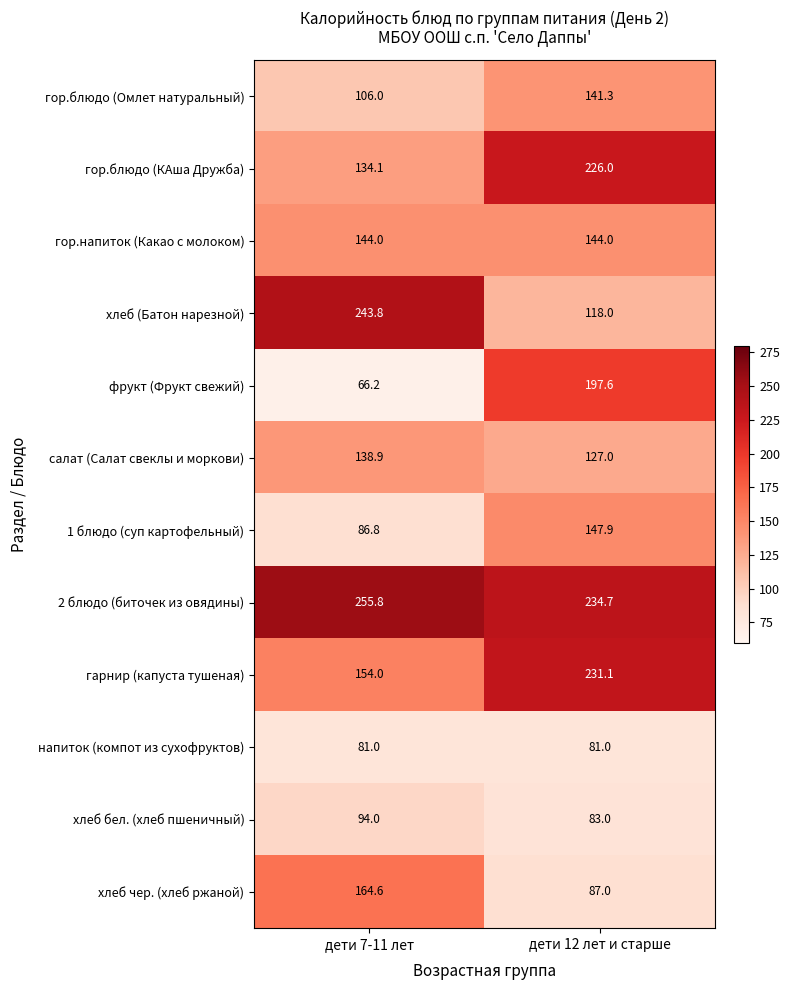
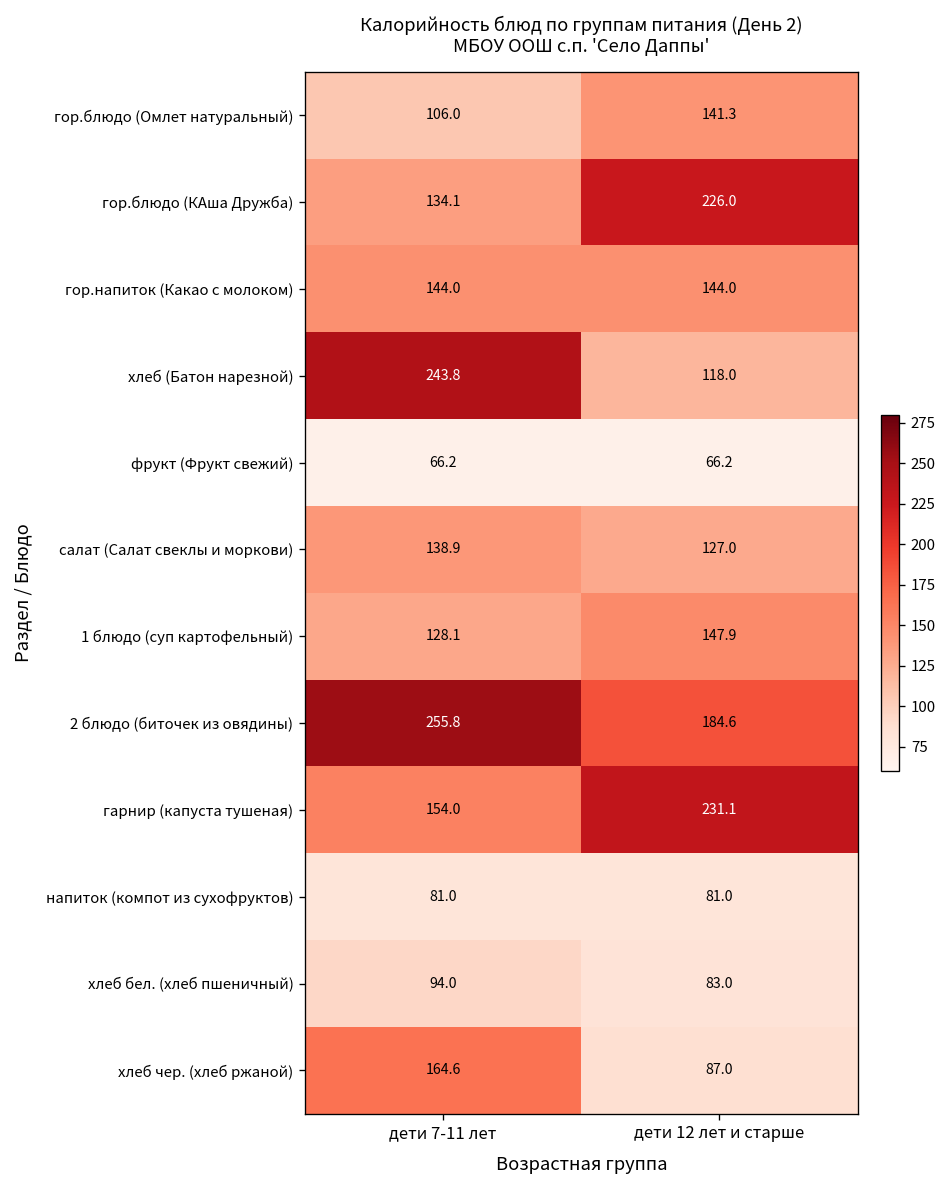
фрукт (Фрукт свежий), дети 12 лет и старше: 197.6 -> 66.2
1 блюдо (суп картофельный), дети 7-11 лет: 86.8 -> 128.1
2 блюдо (биточек из овядины), дети 12 лет и старше: 234.7 -> 184.6
